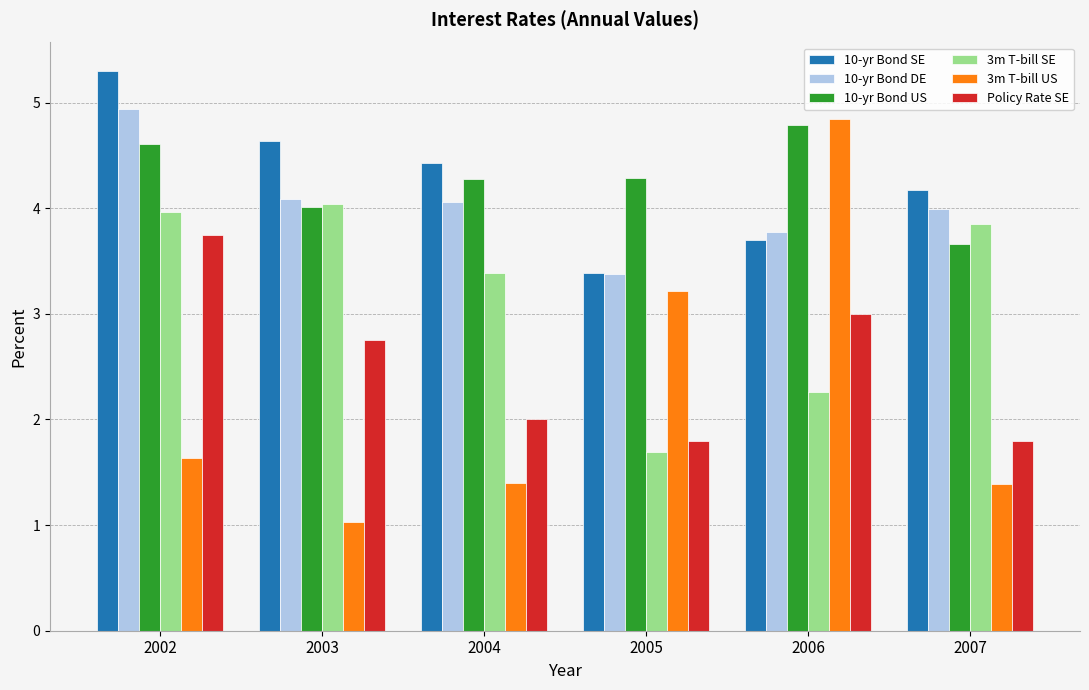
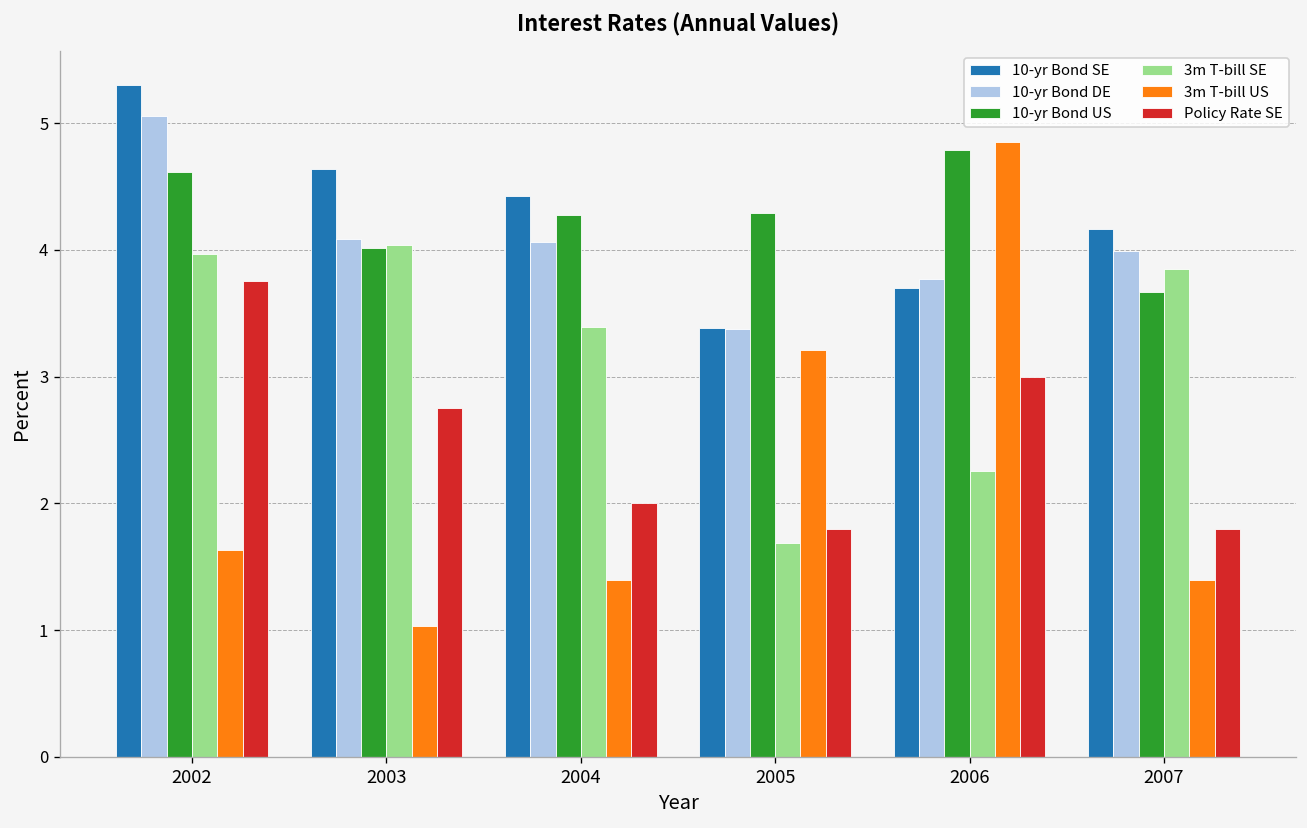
10-yr Bond DE, 2002: 4.94 -> 5.06
